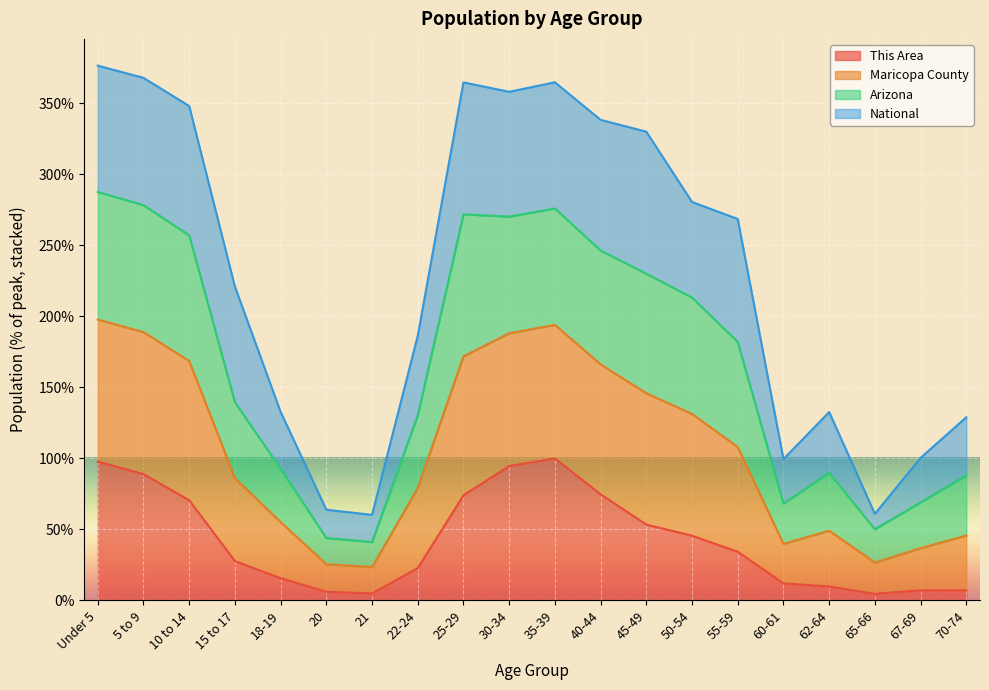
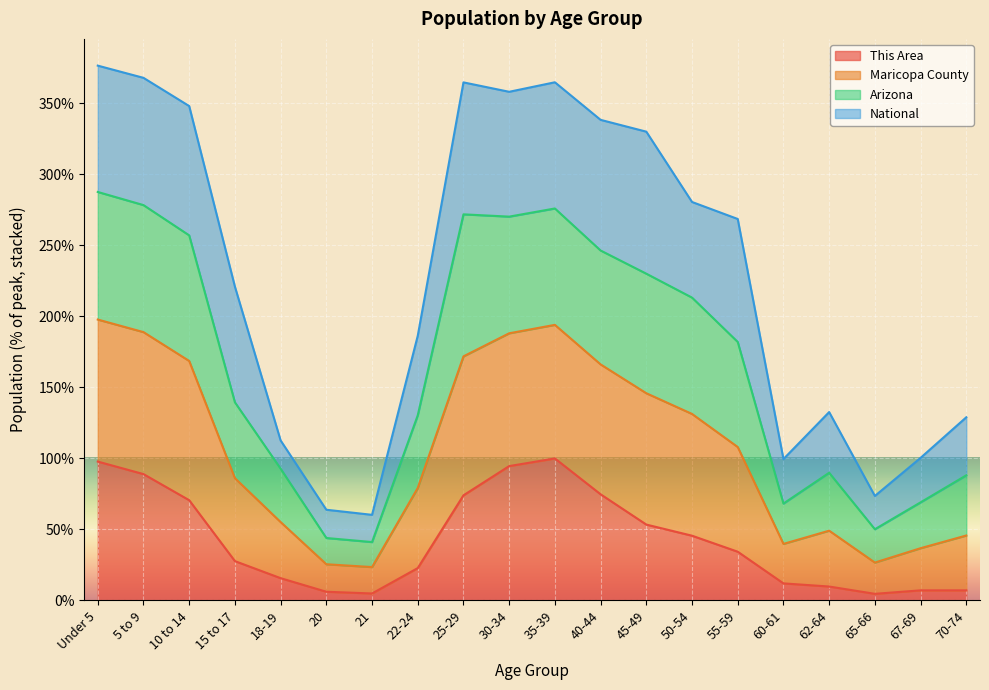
National, 18-19: 40% -> 20%
National, 65-66: 11% -> 23%
